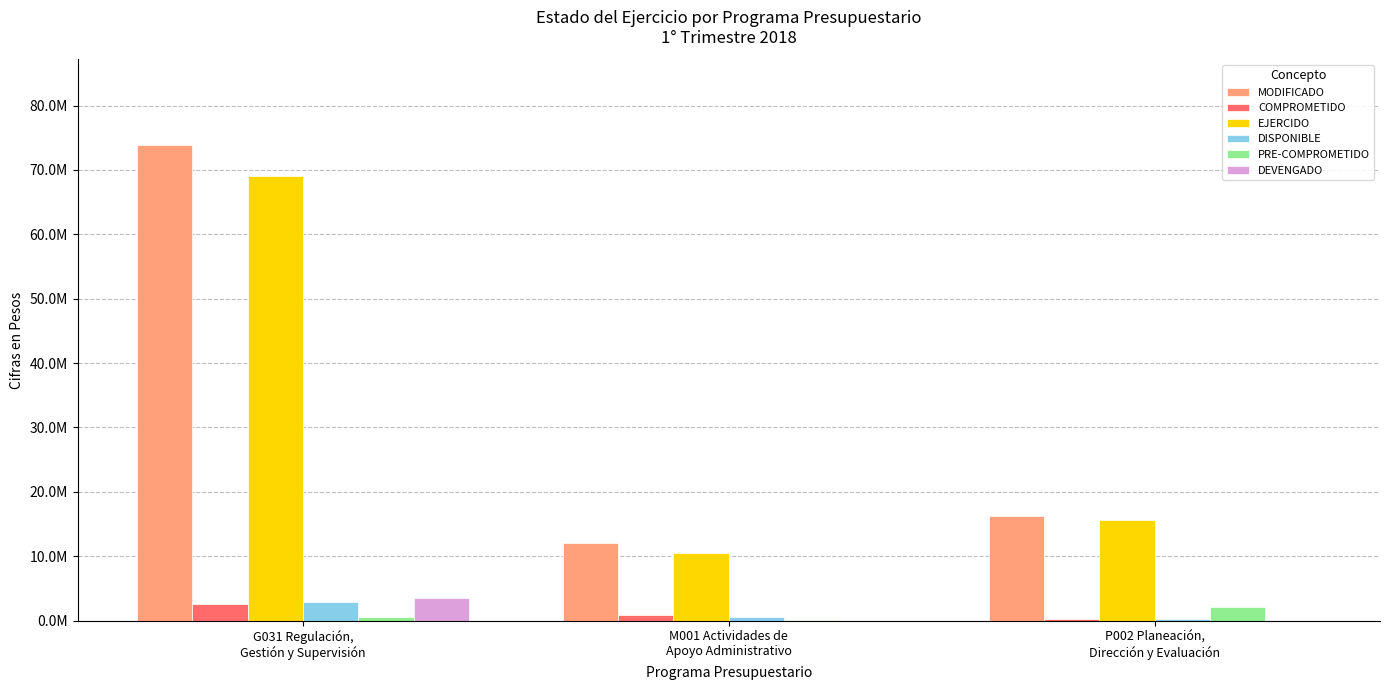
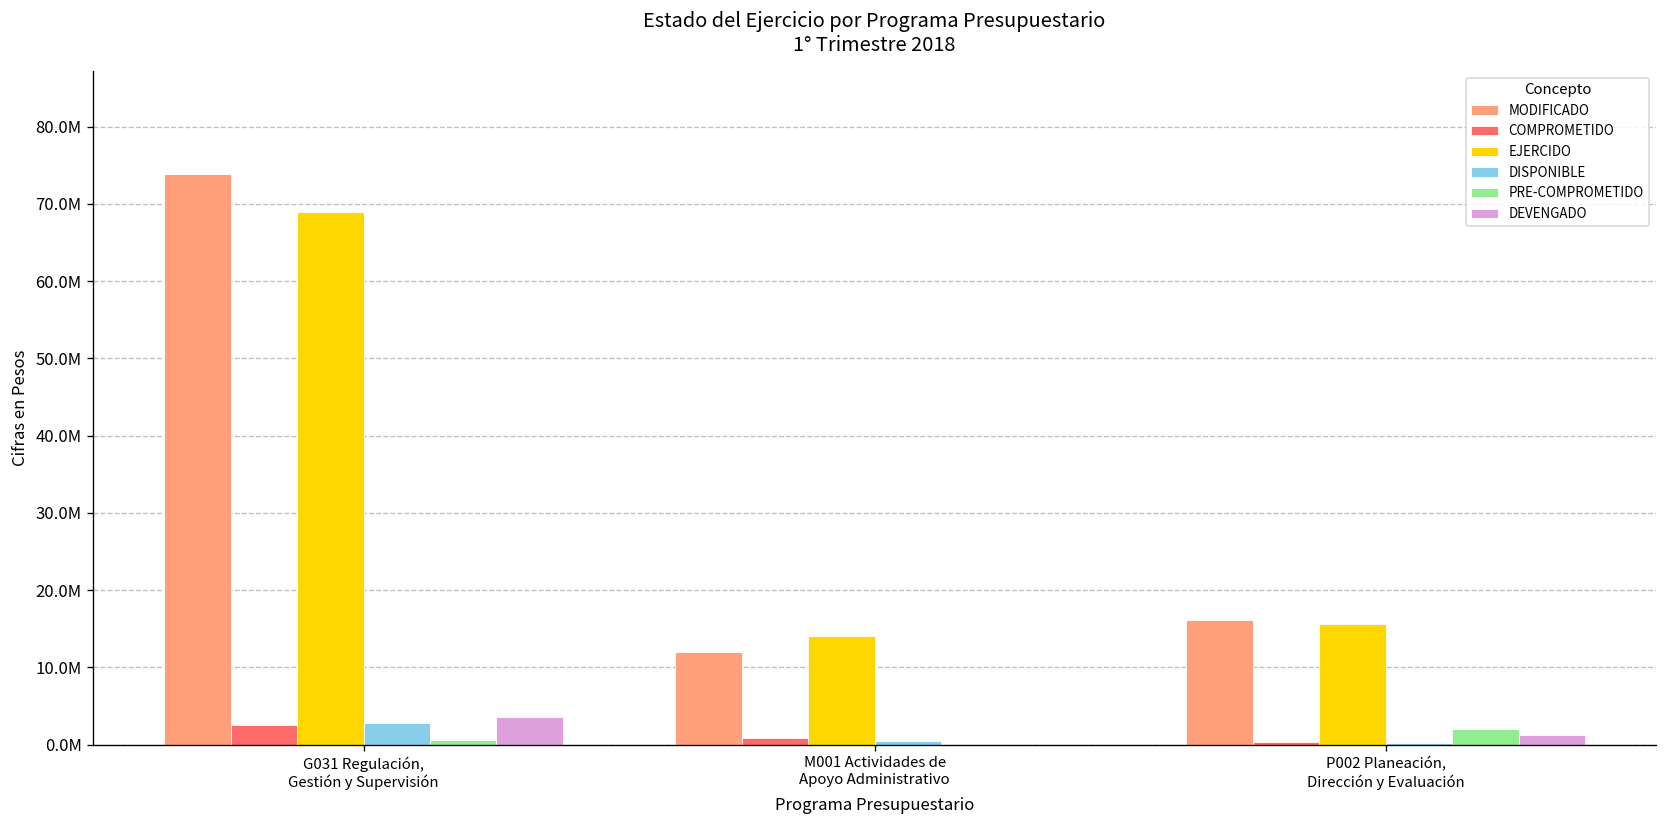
EJERCIDO, M001 Actividades de Apoyo Administrativo: 11000000 -> 14000000
DEVENGADO, P002 Planeación, Dirección y Evaluación: 0 -> 1000000
